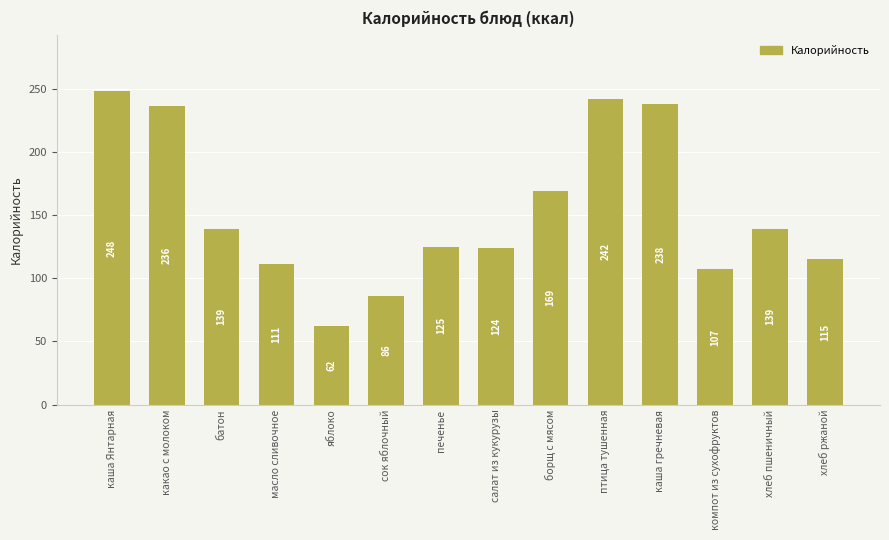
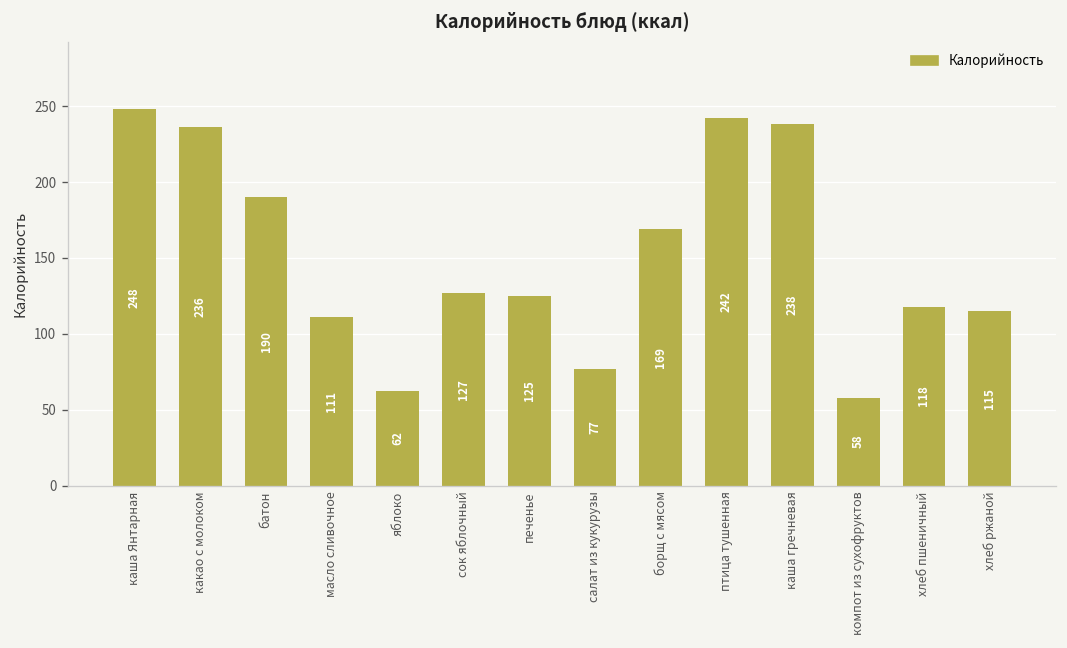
батон: 139 -> 190
сок яблочный: 86 -> 127
салат из кукурузы: 124 -> 77
компот из сухофруктов: 107 -> 58
хлеб пшеничный: 139 -> 118
